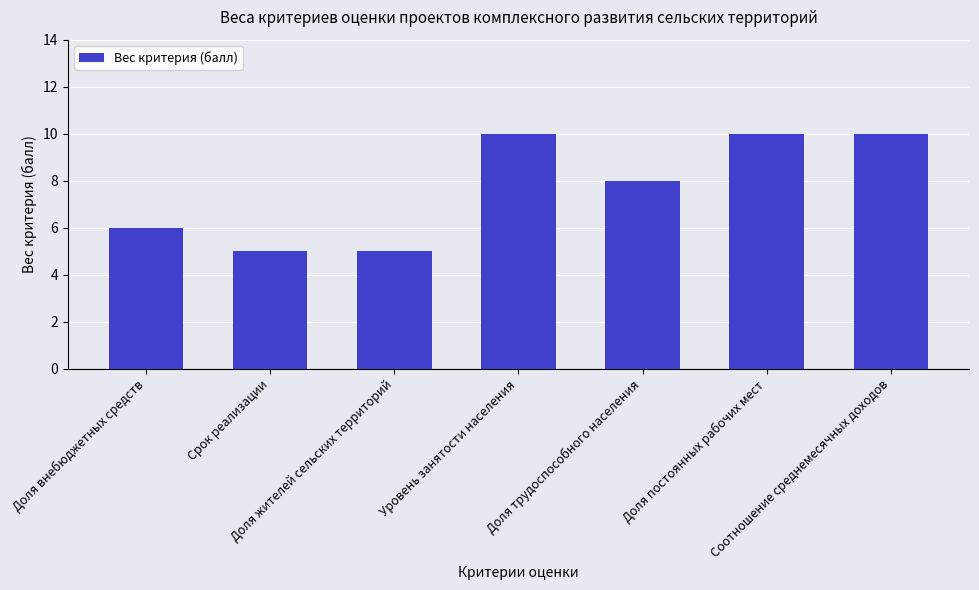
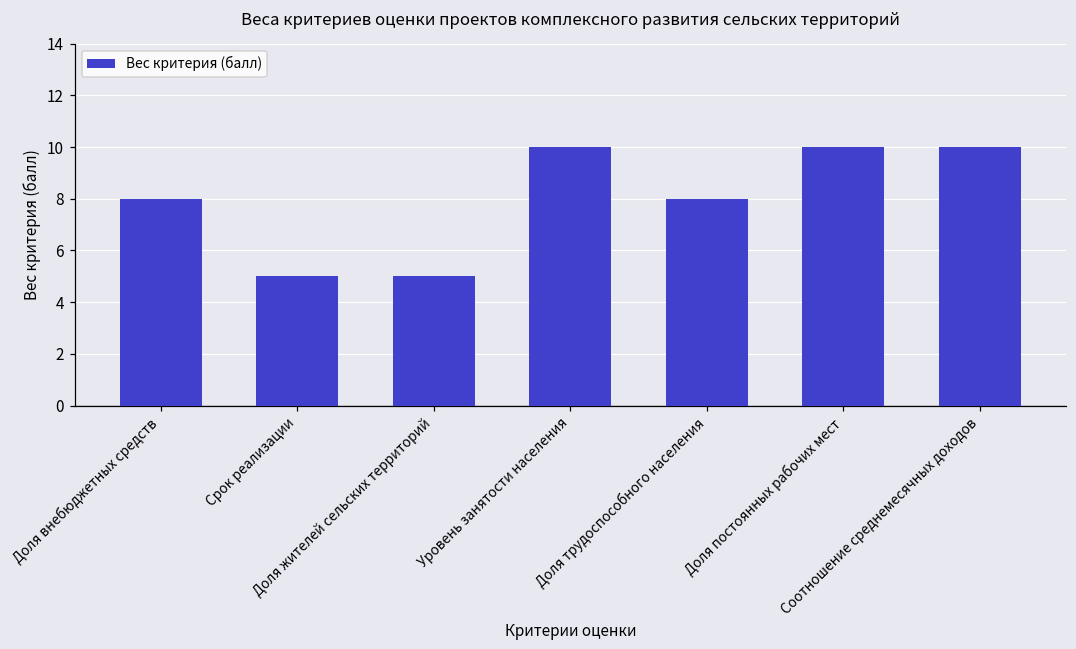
Доля внебюджетных средств: 6 -> 8
